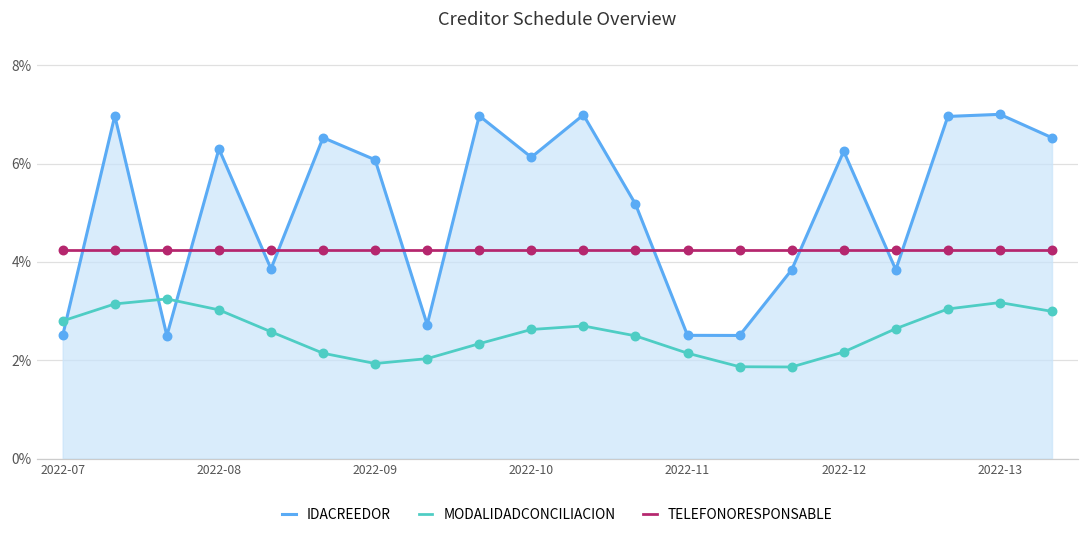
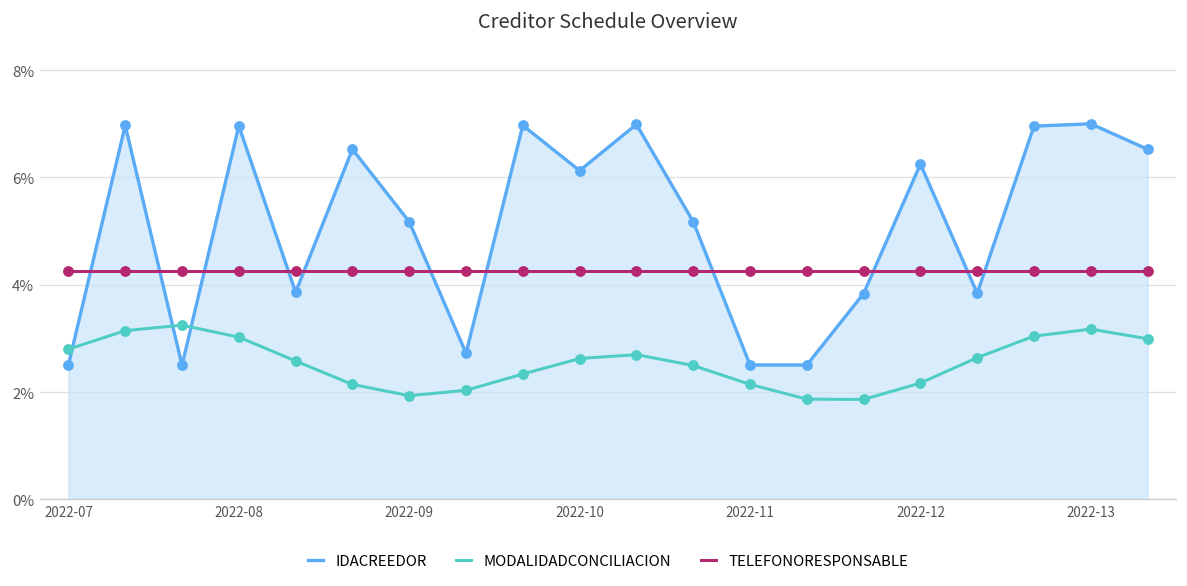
IDACREEDOR, 2022-08: 6.3% -> 7.0%
IDACREEDOR, 2022-09: 6.1% -> 5.2%
